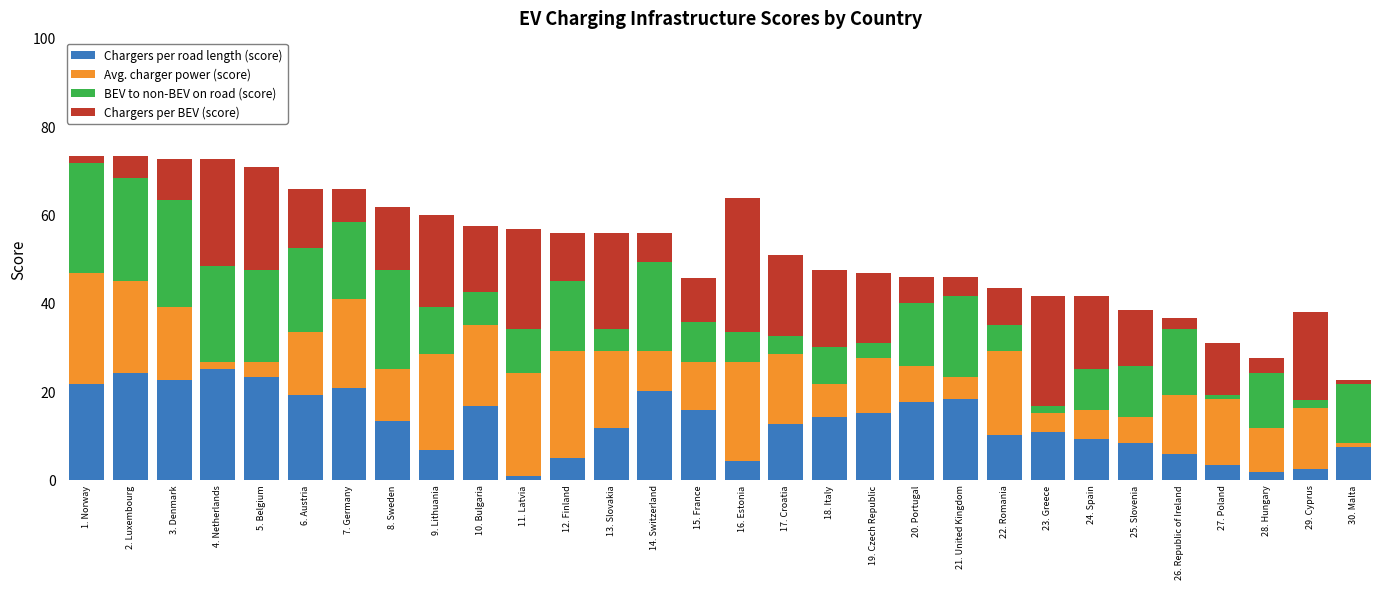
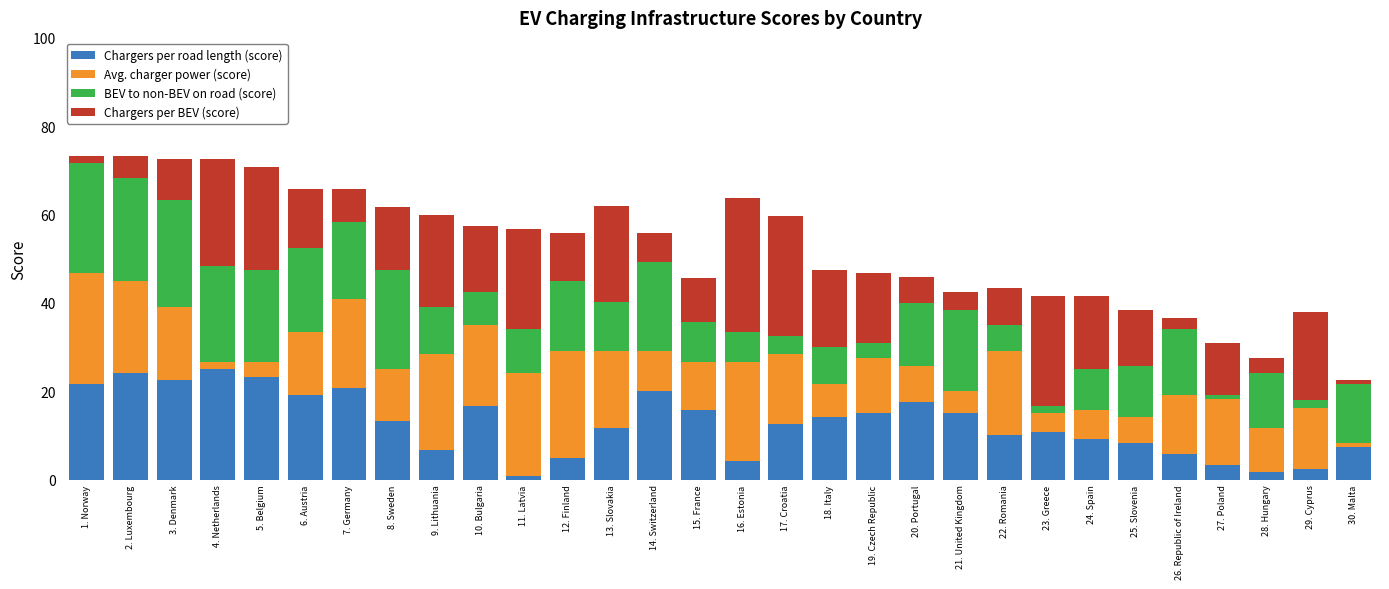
BEV to non-BEV on road (score), 13. Slovakia: 5 -> 11
Chargers per BEV (score), 17. Croatia: 18 -> 27
Chargers per road length (score), 21. United Kingdom: 18 -> 15
